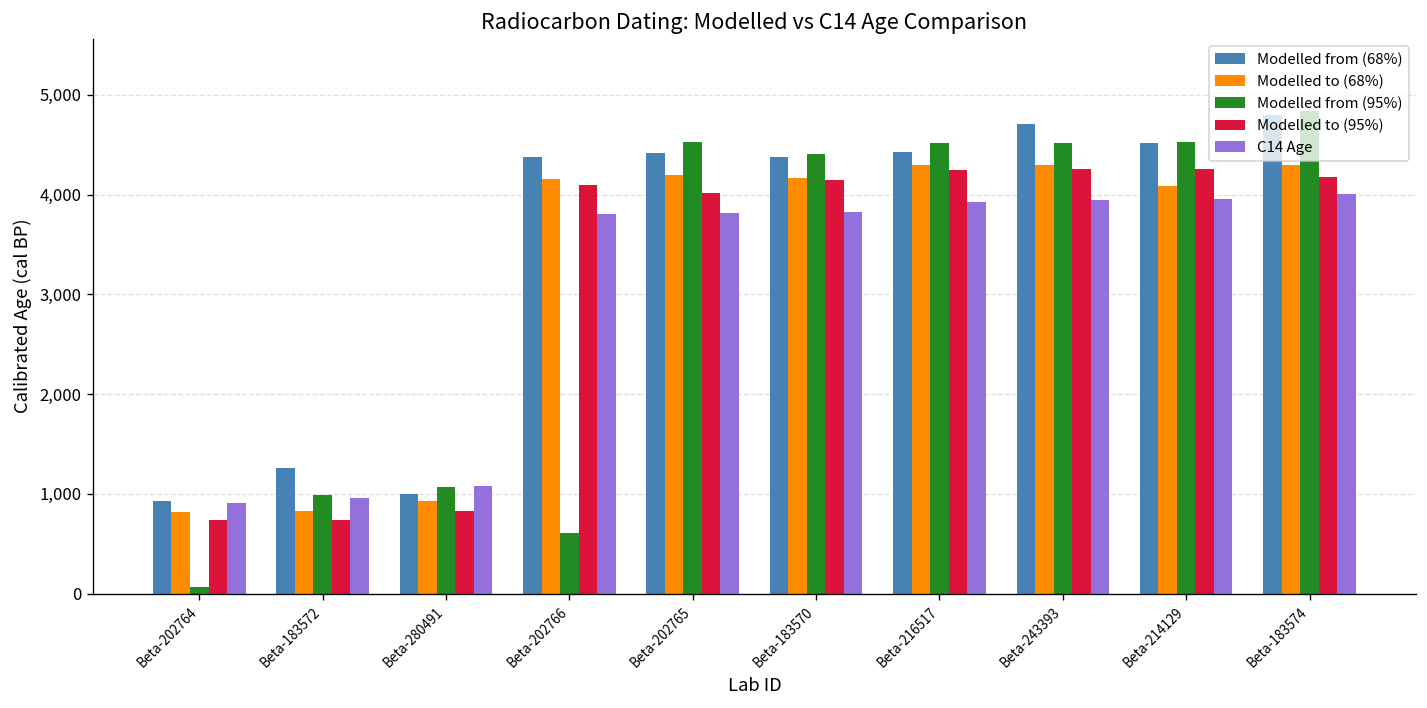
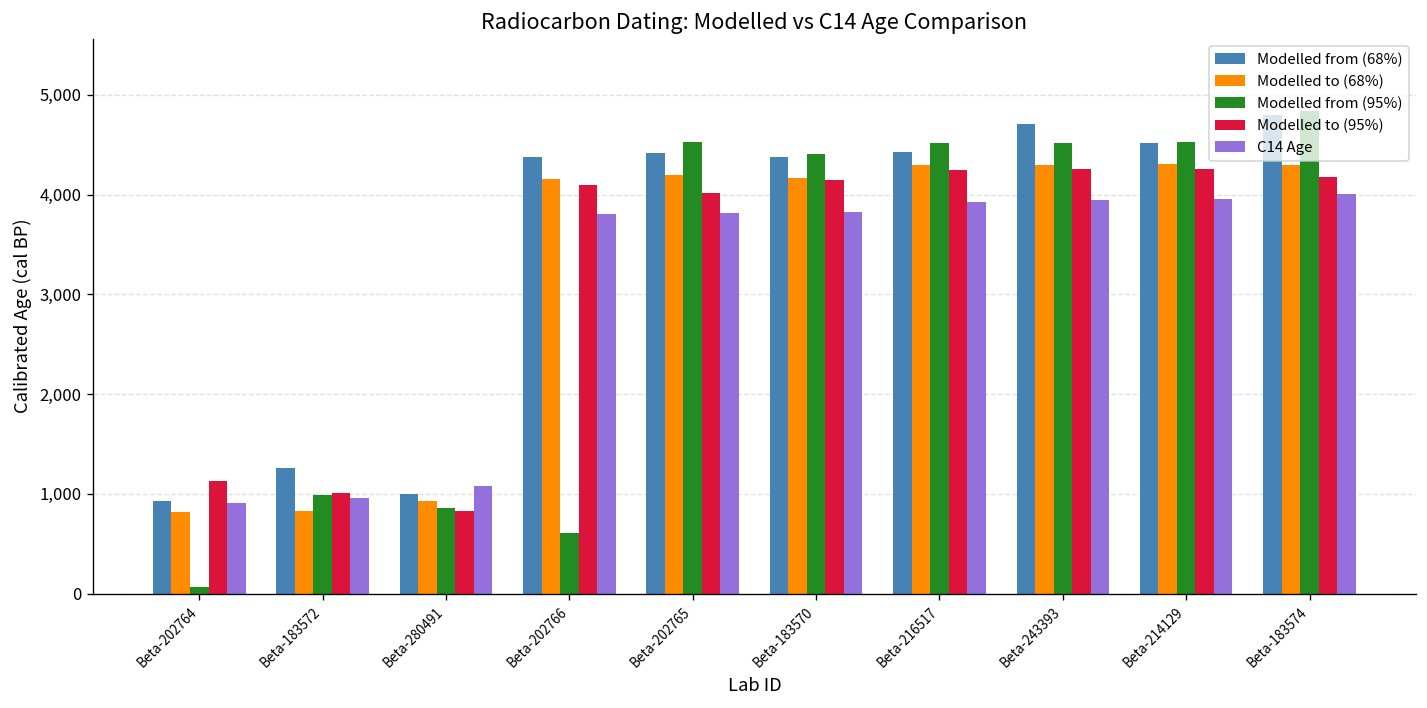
Modelled to (95%), Beta-202764: 700 -> 1,100
Modelled to (95%), Beta-183572: 700 -> 1,000
Modelled from (95%), Beta-280491: 1,100 -> 900
Modelled to (68%), Beta-214129: 4,100 -> 4,300
